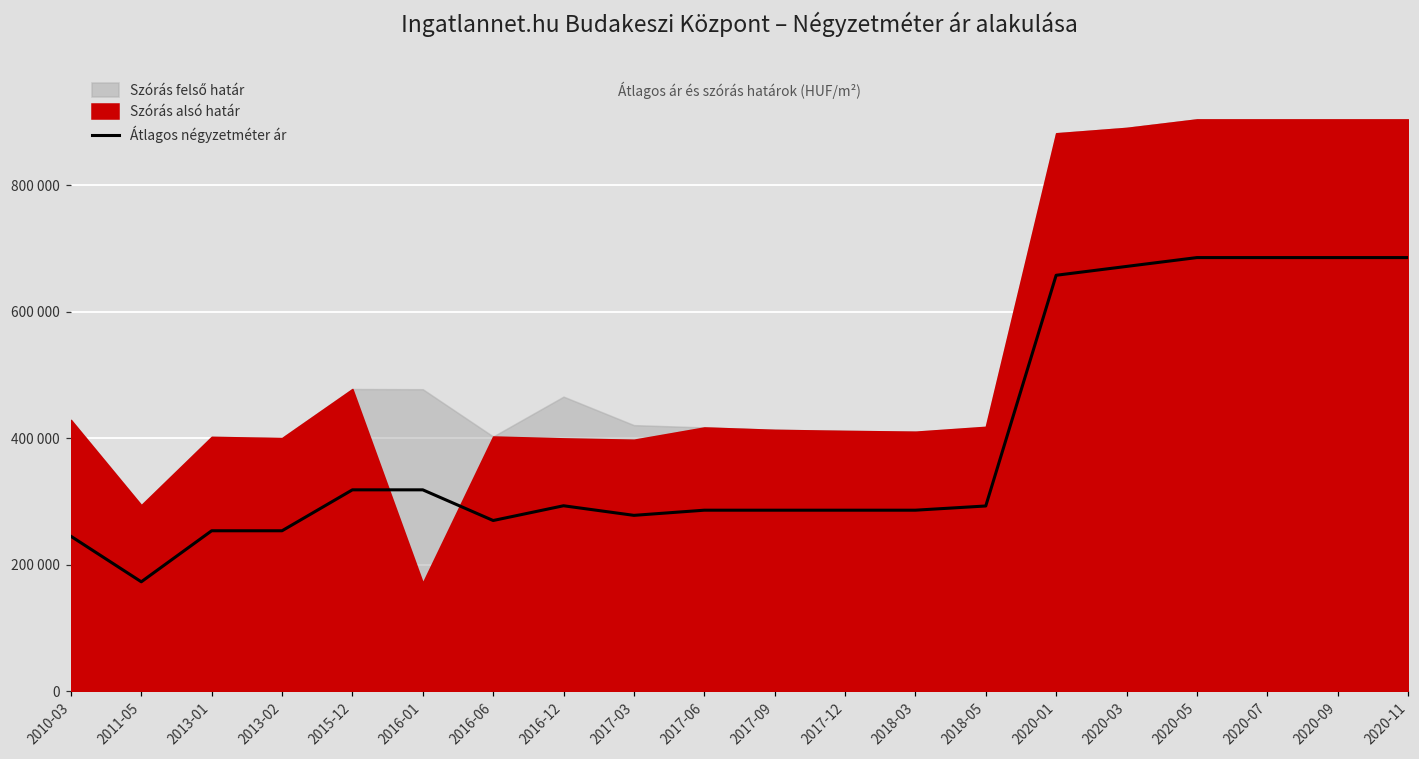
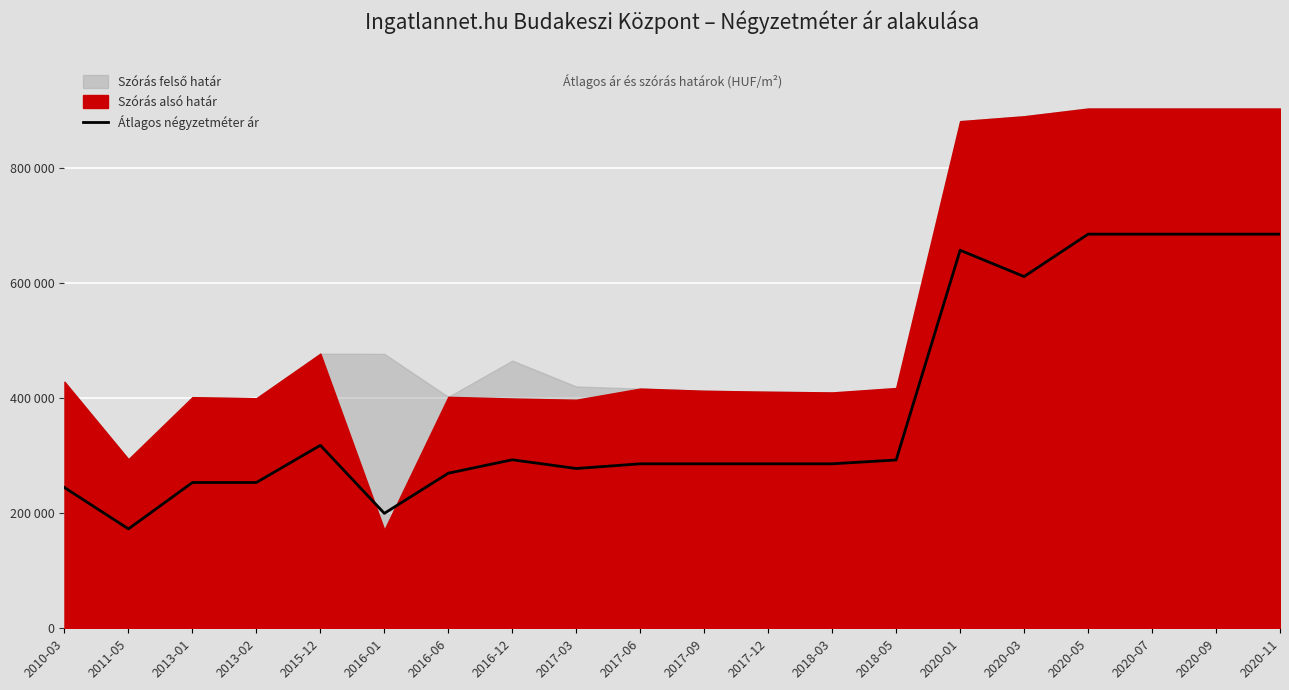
Átlagos négyzetméter ár, 2016-01: 320000 -> 200000
Átlagos négyzetméter ár, 2020-03: 670000 -> 610000
